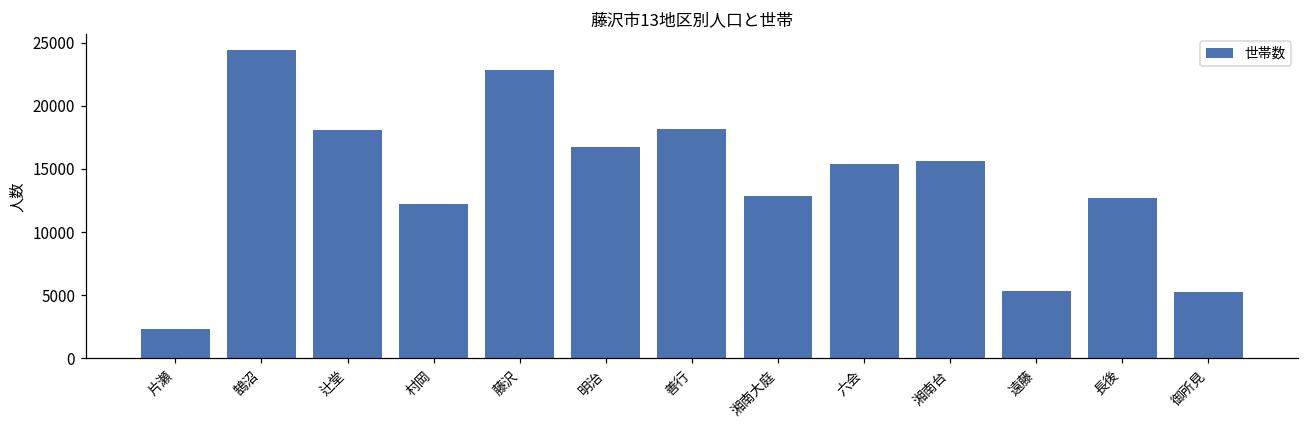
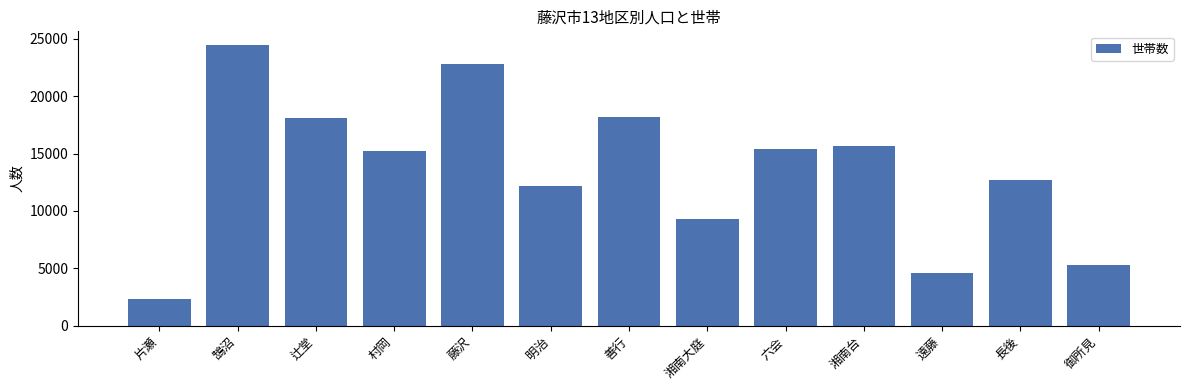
村岡: 12200 -> 15200
明治: 16800 -> 12100
湘南大庭: 12800 -> 9300
遠藤: 5400 -> 4600
